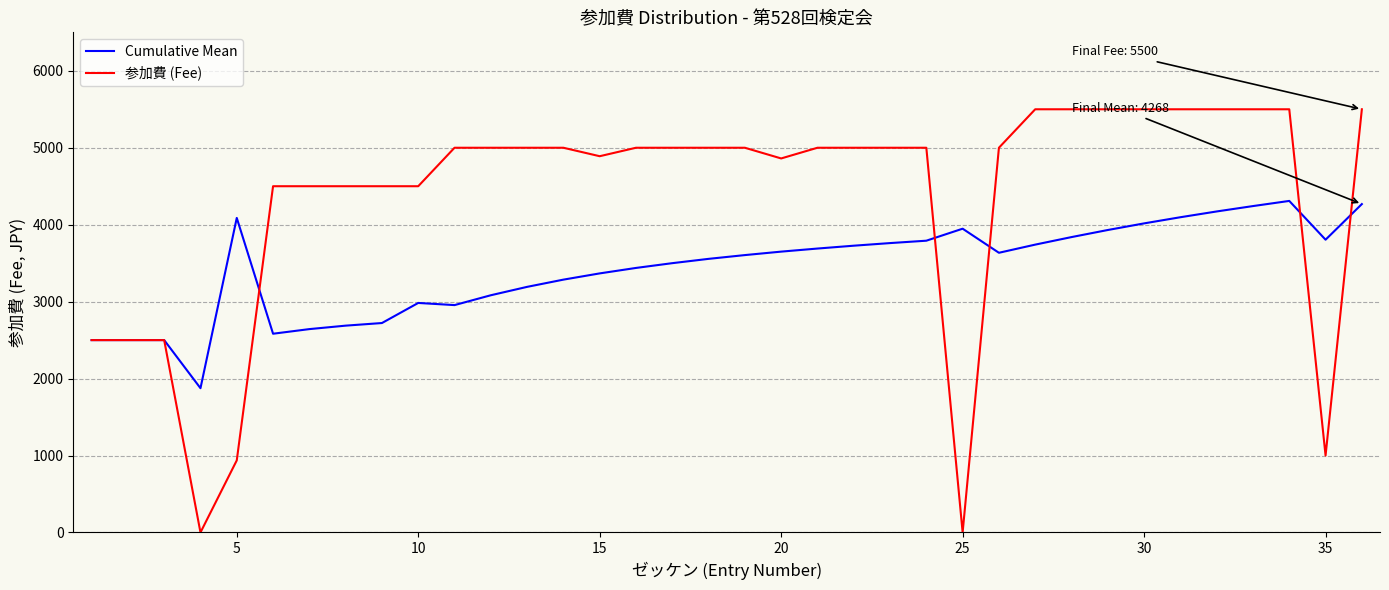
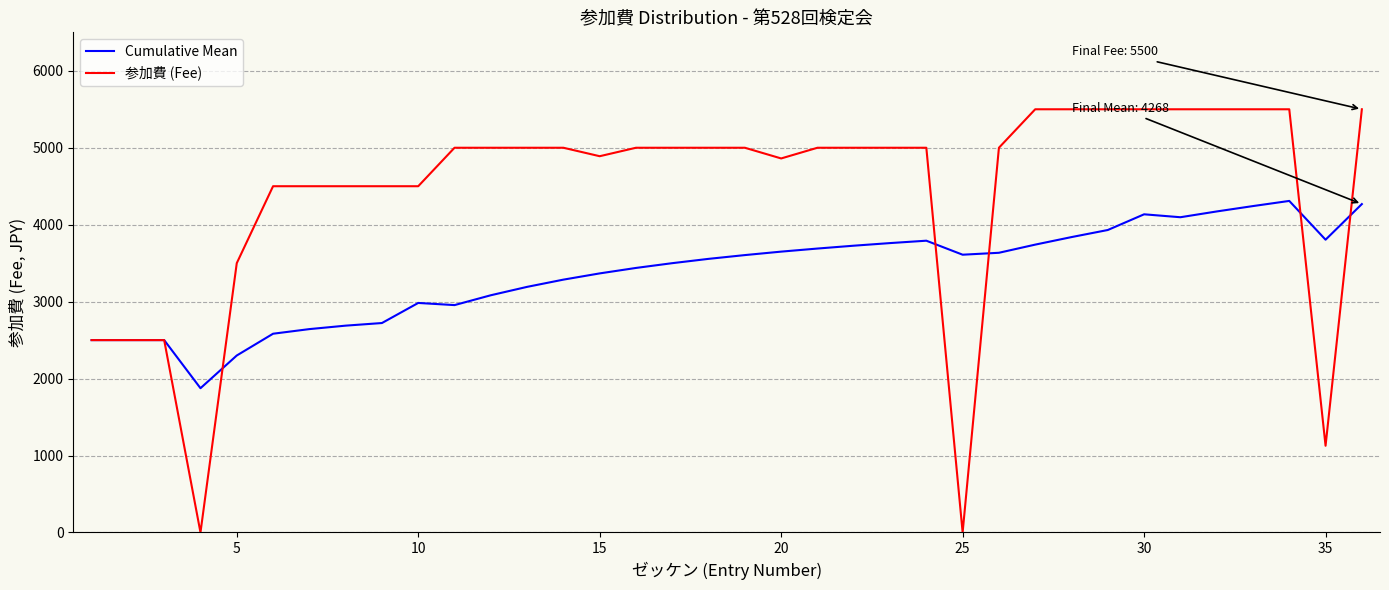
Cumulative Mean, 5: 4100 -> 2300
参加費 (Fee), 5: 900 -> 3500
Cumulative Mean, 25: 3900 -> 3600
Cumulative Mean, 30: 4000 -> 4100
参加費 (Fee), 35: 1000 -> 1100
